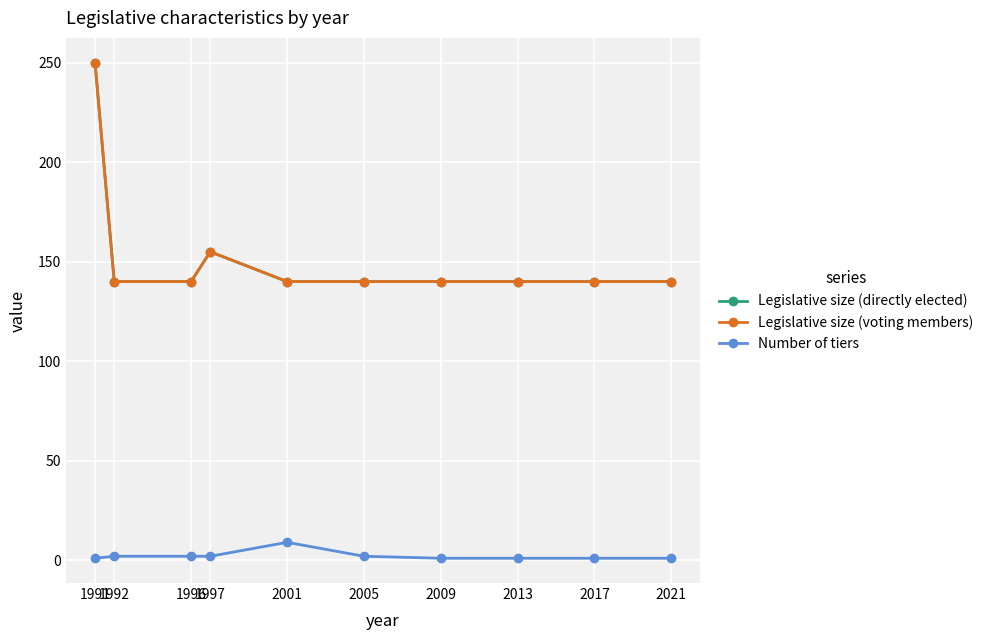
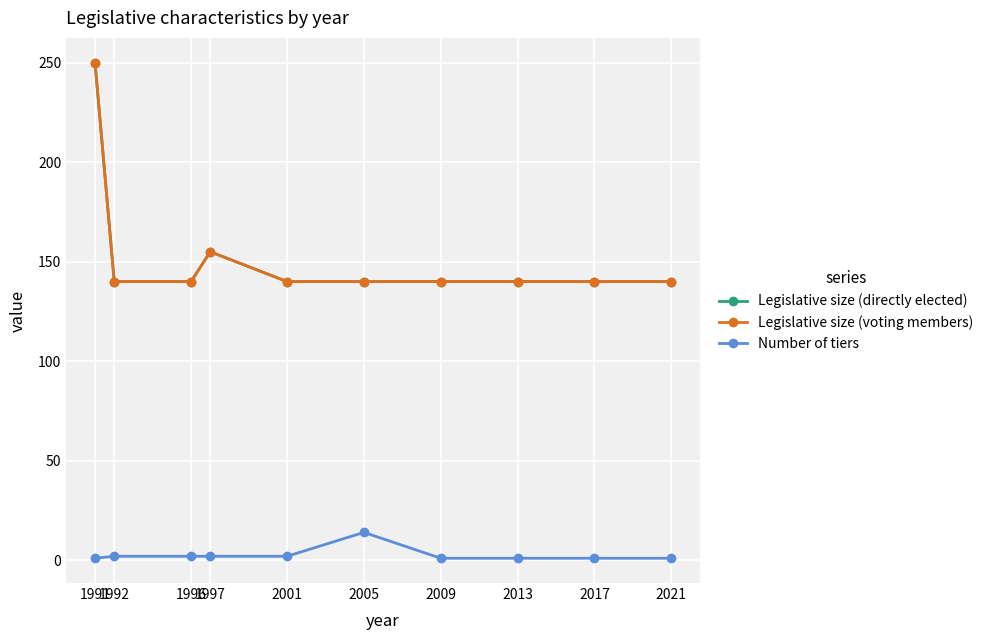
Number of tiers, 2001: 9 -> 2
Number of tiers, 2005: 2 -> 14
